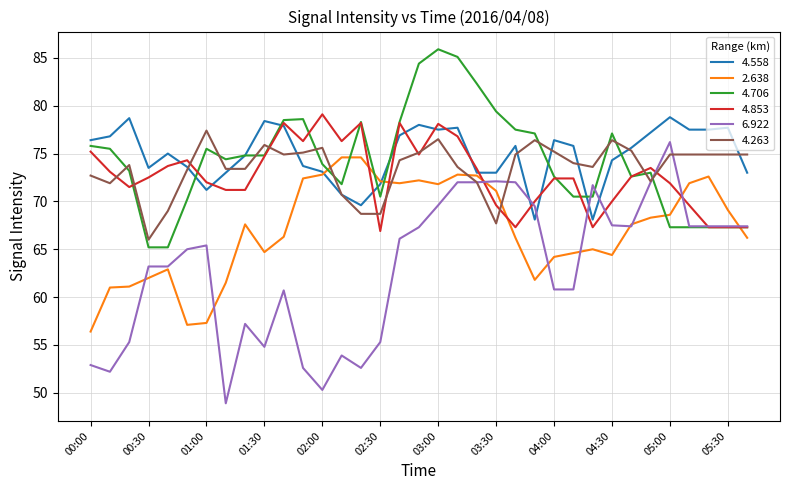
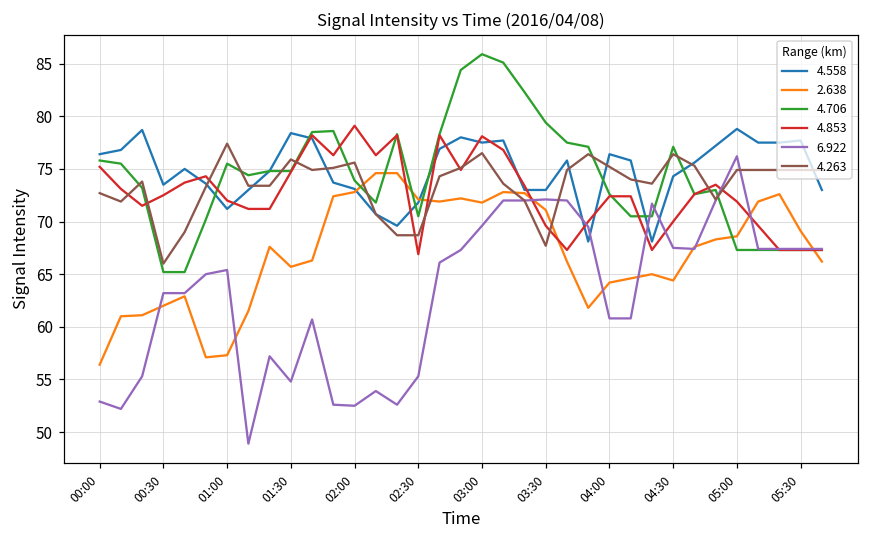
2.638, 01:30: 65 -> 66
6.922, 02:00: 50 -> 53
